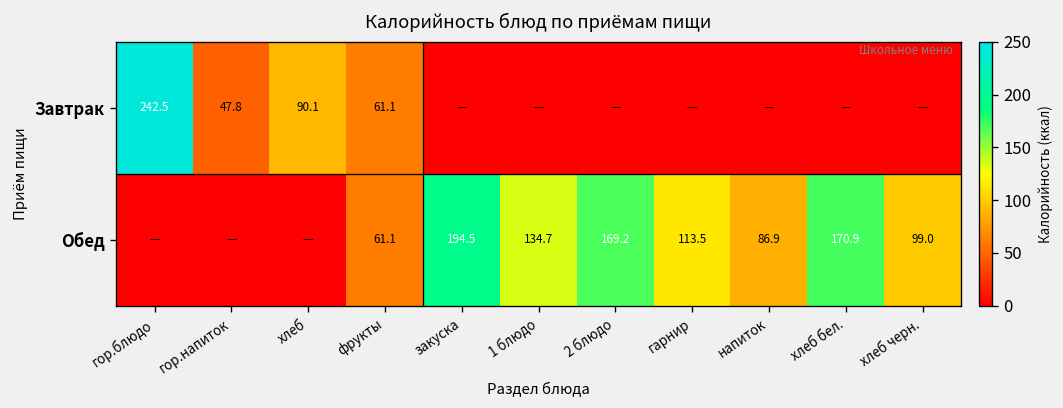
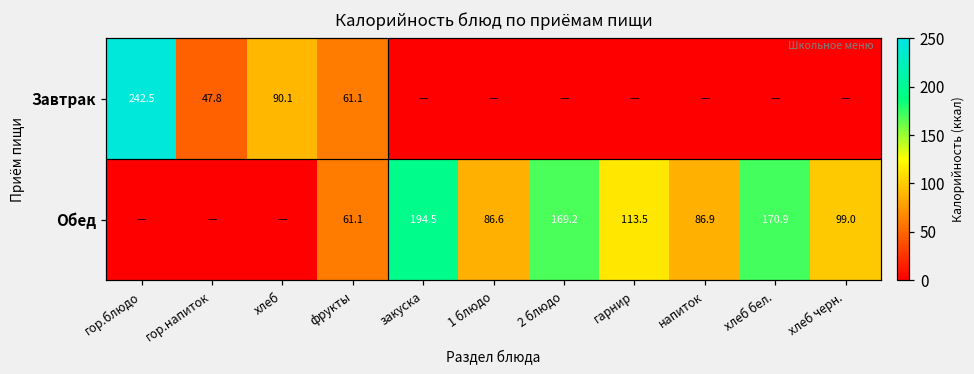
Обед, 1 блюдо: 134.7 -> 86.6
